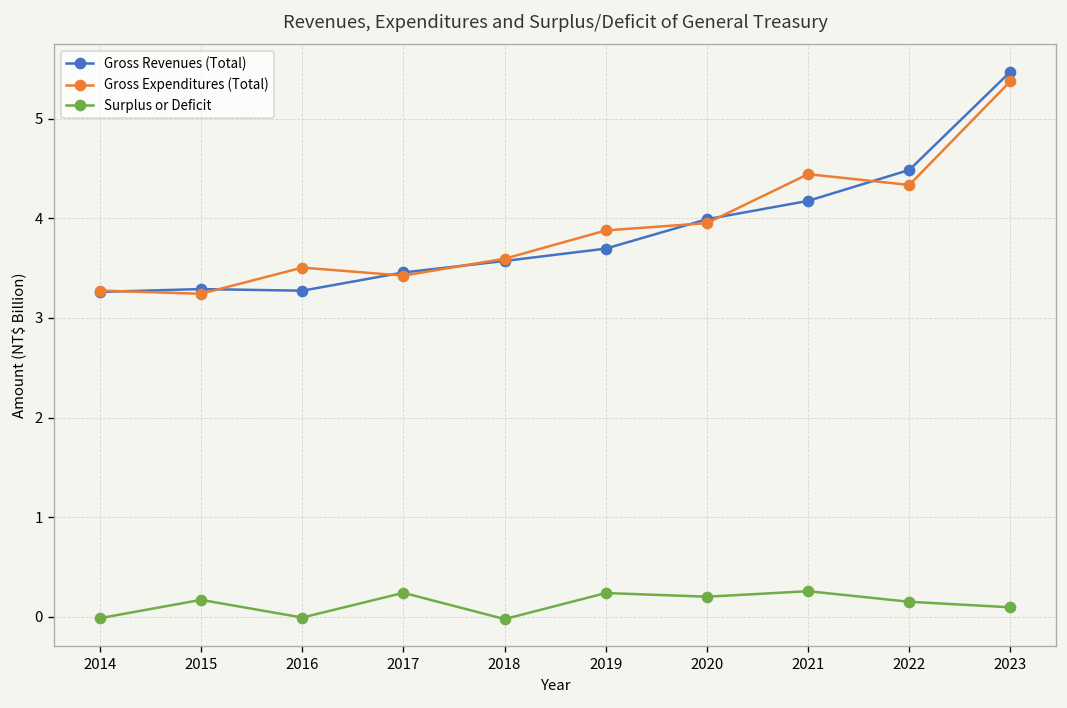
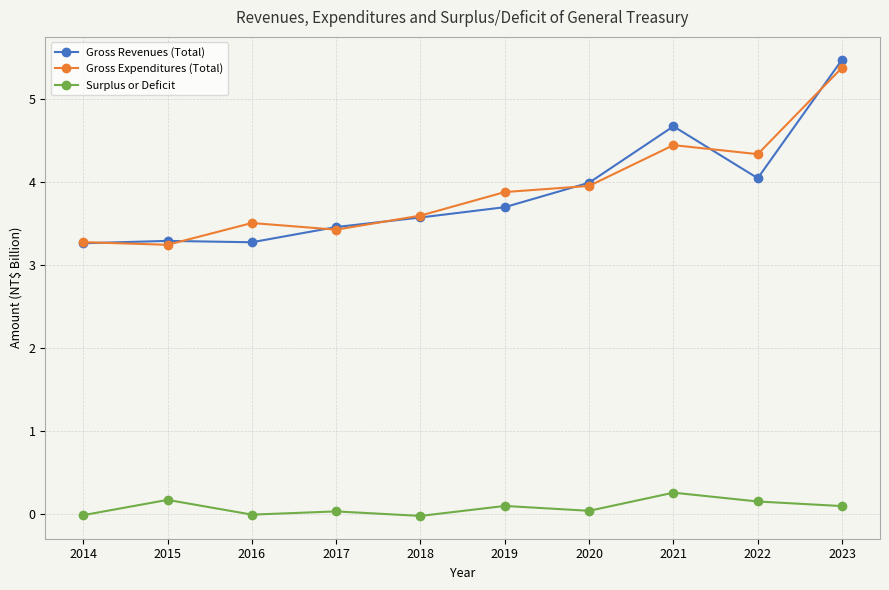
Surplus or Deficit, 2017: 0.2 -> 0.0
Surplus or Deficit, 2019: 0.2 -> 0.1
Surplus or Deficit, 2020: 0.2 -> 0.0
Gross Revenues (Total), 2021: 4.2 -> 4.7
Gross Revenues (Total), 2022: 4.5 -> 4.0
